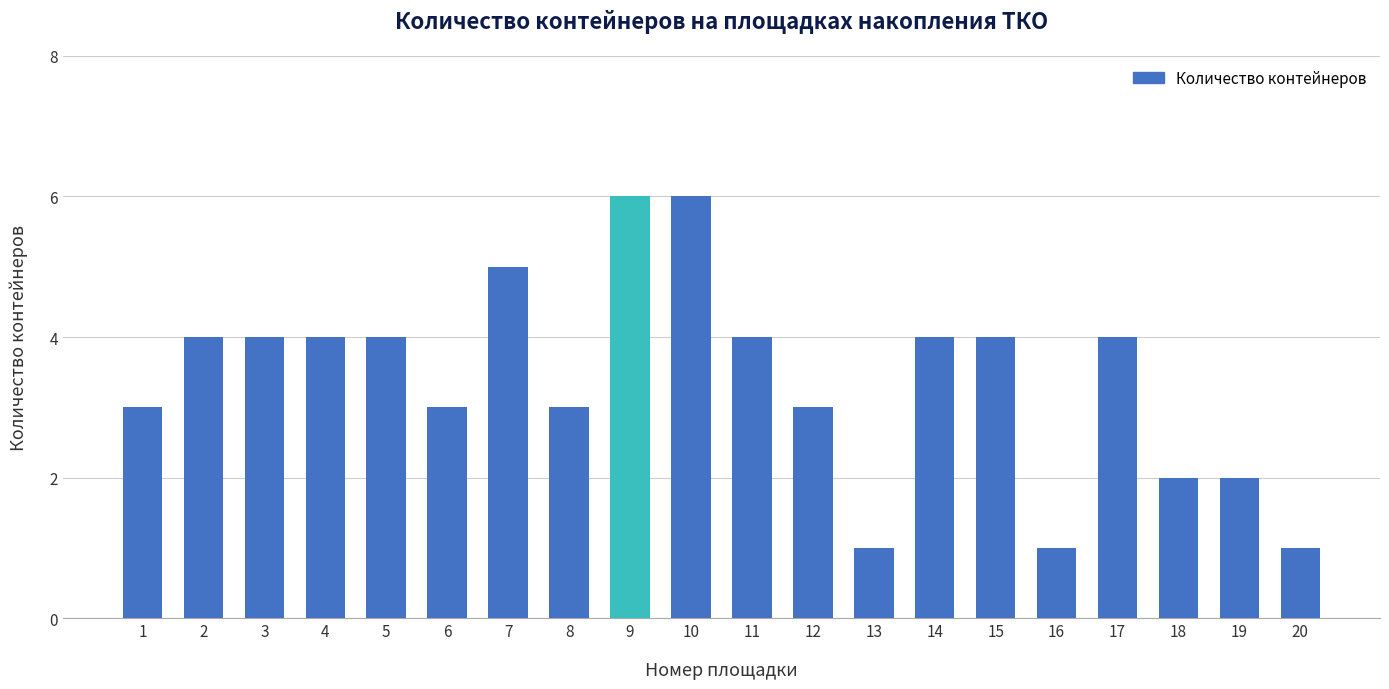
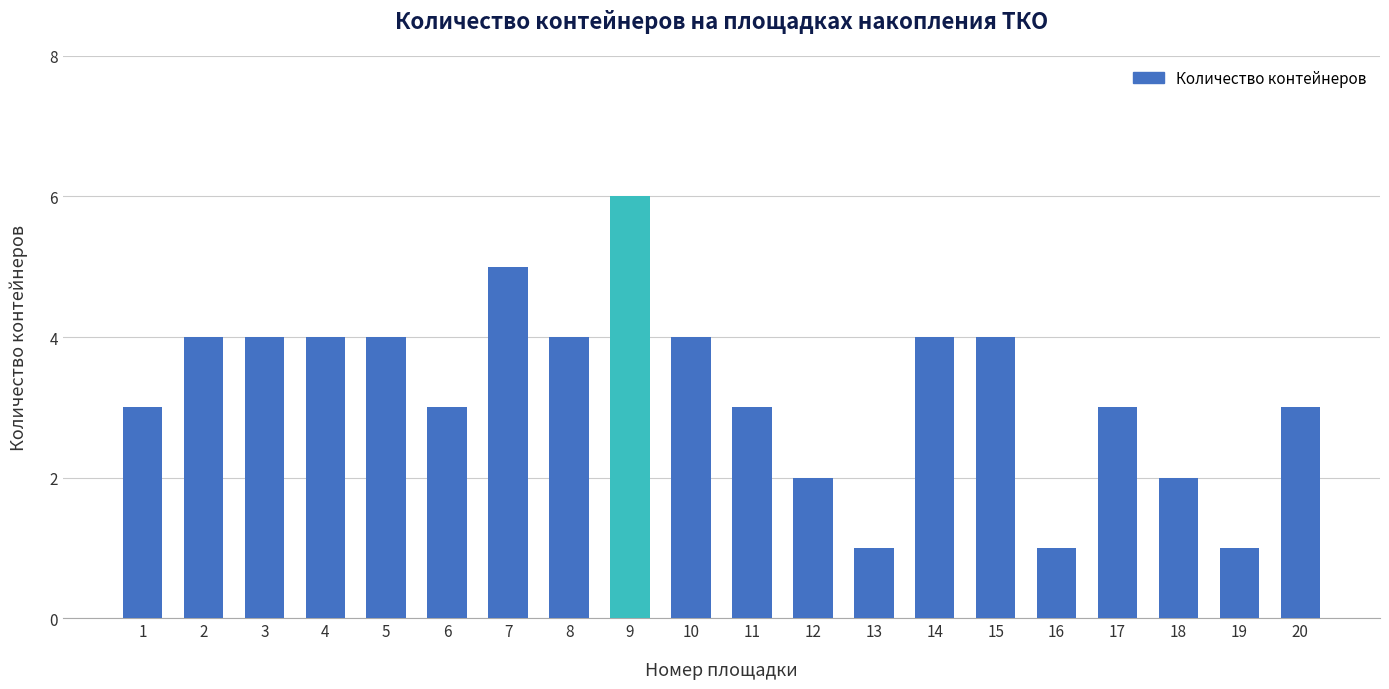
8: 3 -> 4
10: 6 -> 4
11: 4 -> 3
12: 3 -> 2
17: 4 -> 3
19: 2 -> 1
20: 1 -> 3
